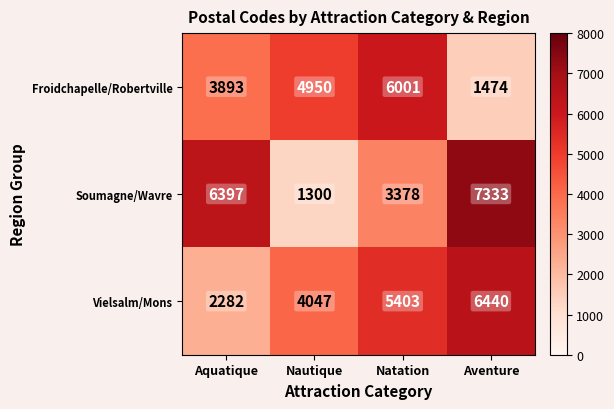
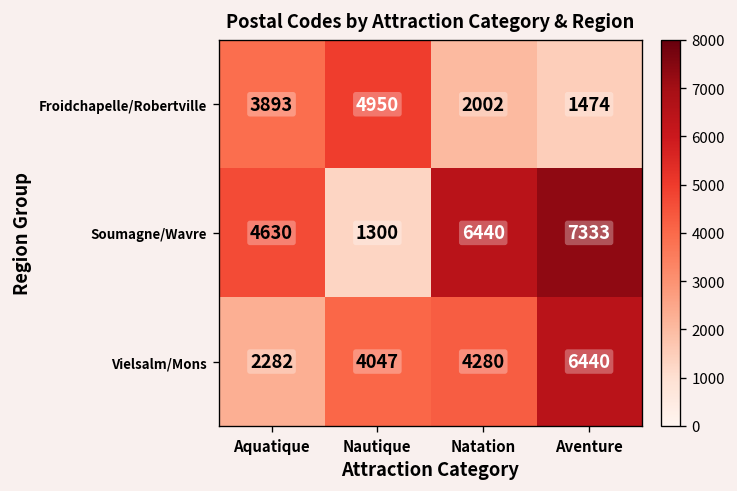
Froidchapelle/Robertville, Natation: 6001 -> 2002
Soumagne/Wavre, Aquatique: 6397 -> 4630
Soumagne/Wavre, Natation: 3378 -> 6440
Vielsalm/Mons, Natation: 5403 -> 4280
